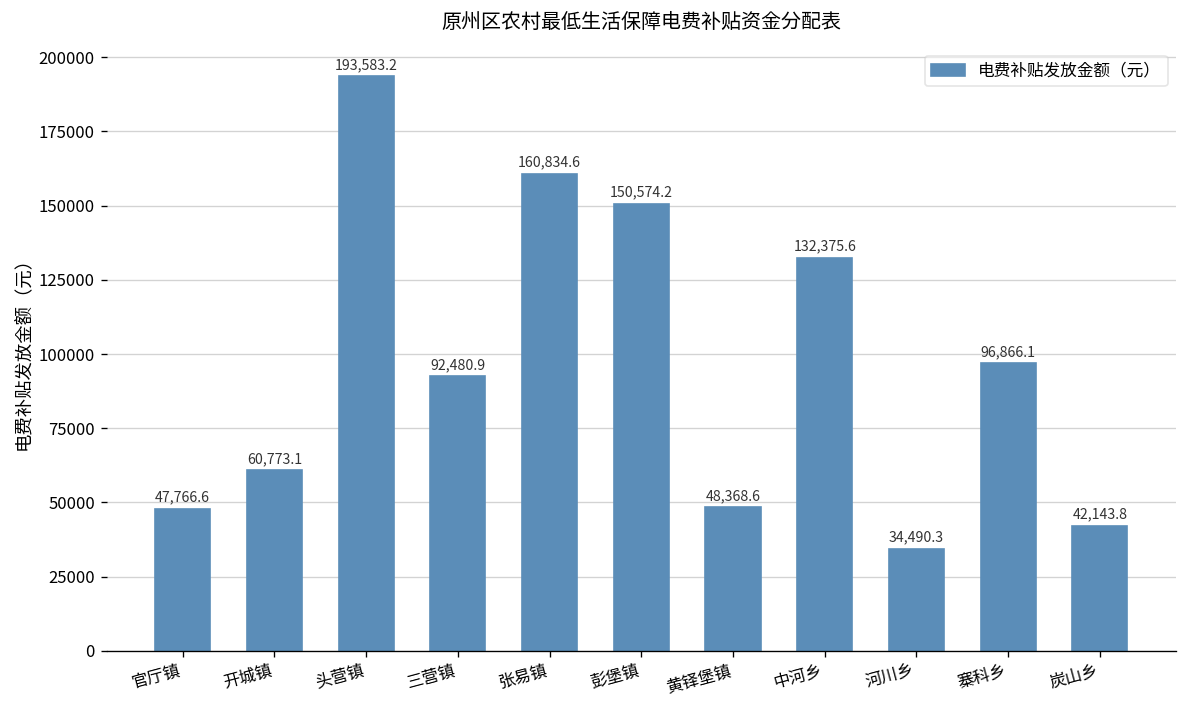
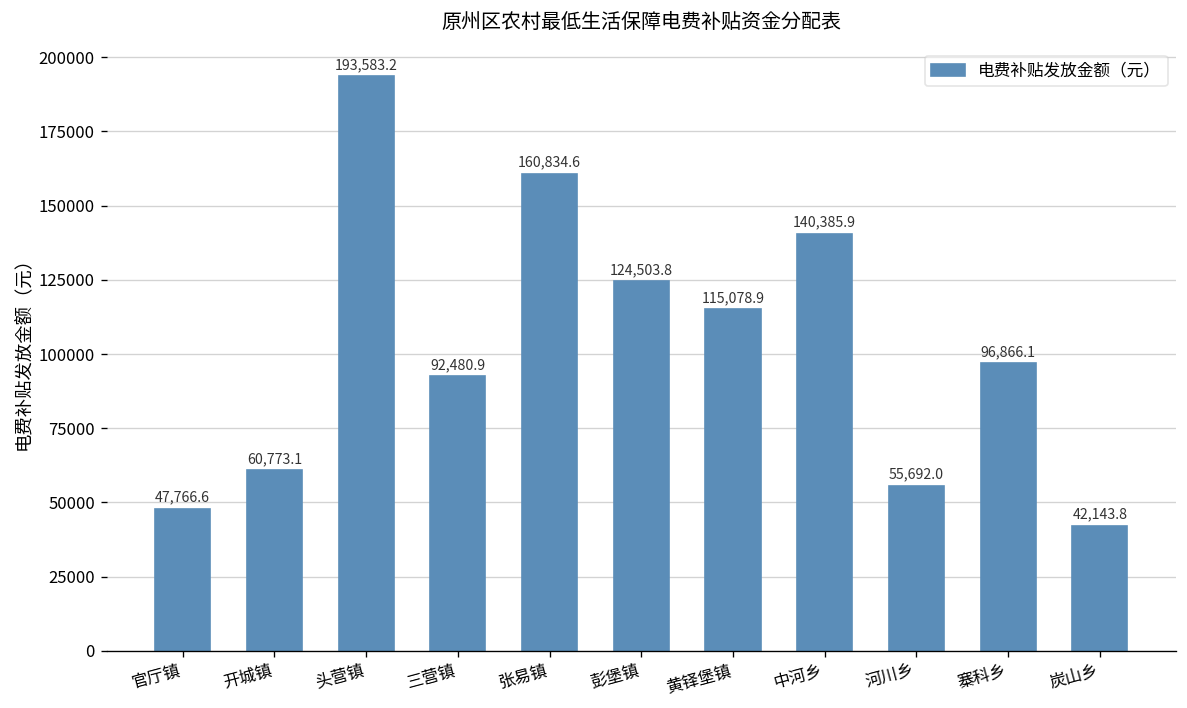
彭堡镇: 150,574.2 -> 124,503.8
黄铎堡镇: 48,368.6 -> 115,078.9
中河乡: 132,375.6 -> 140,385.9
河川乡: 34,490.3 -> 55,692.0
